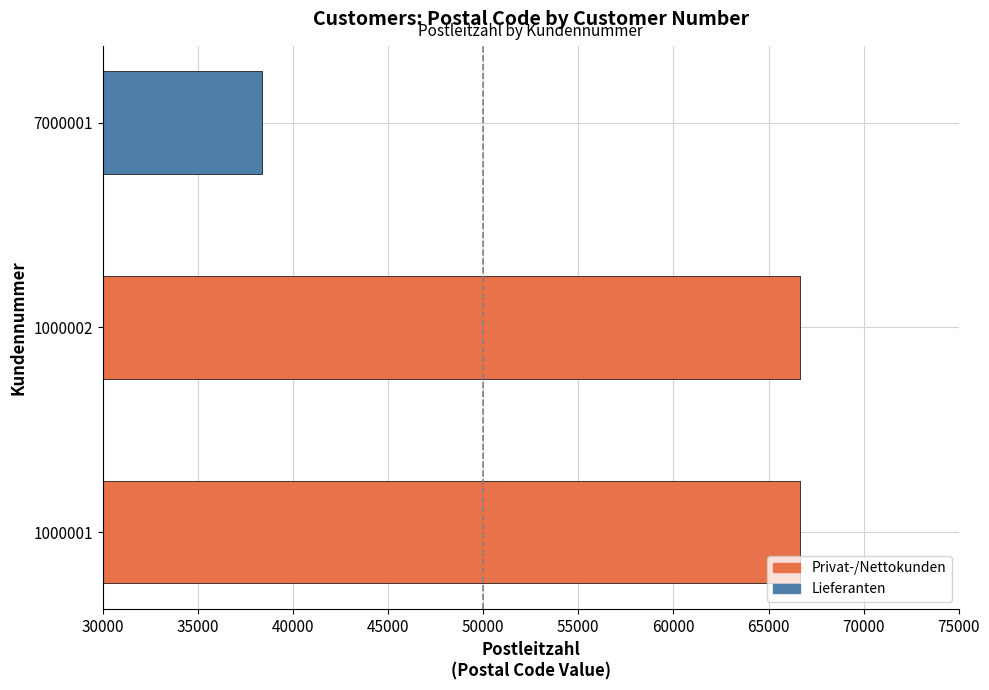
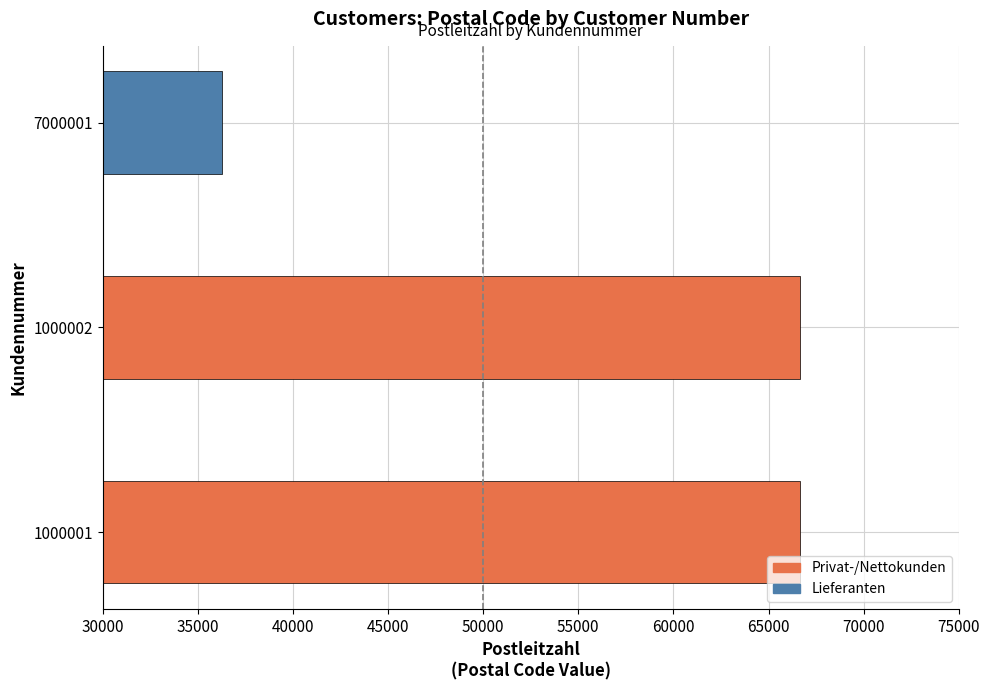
7000001: 38400 -> 36300
